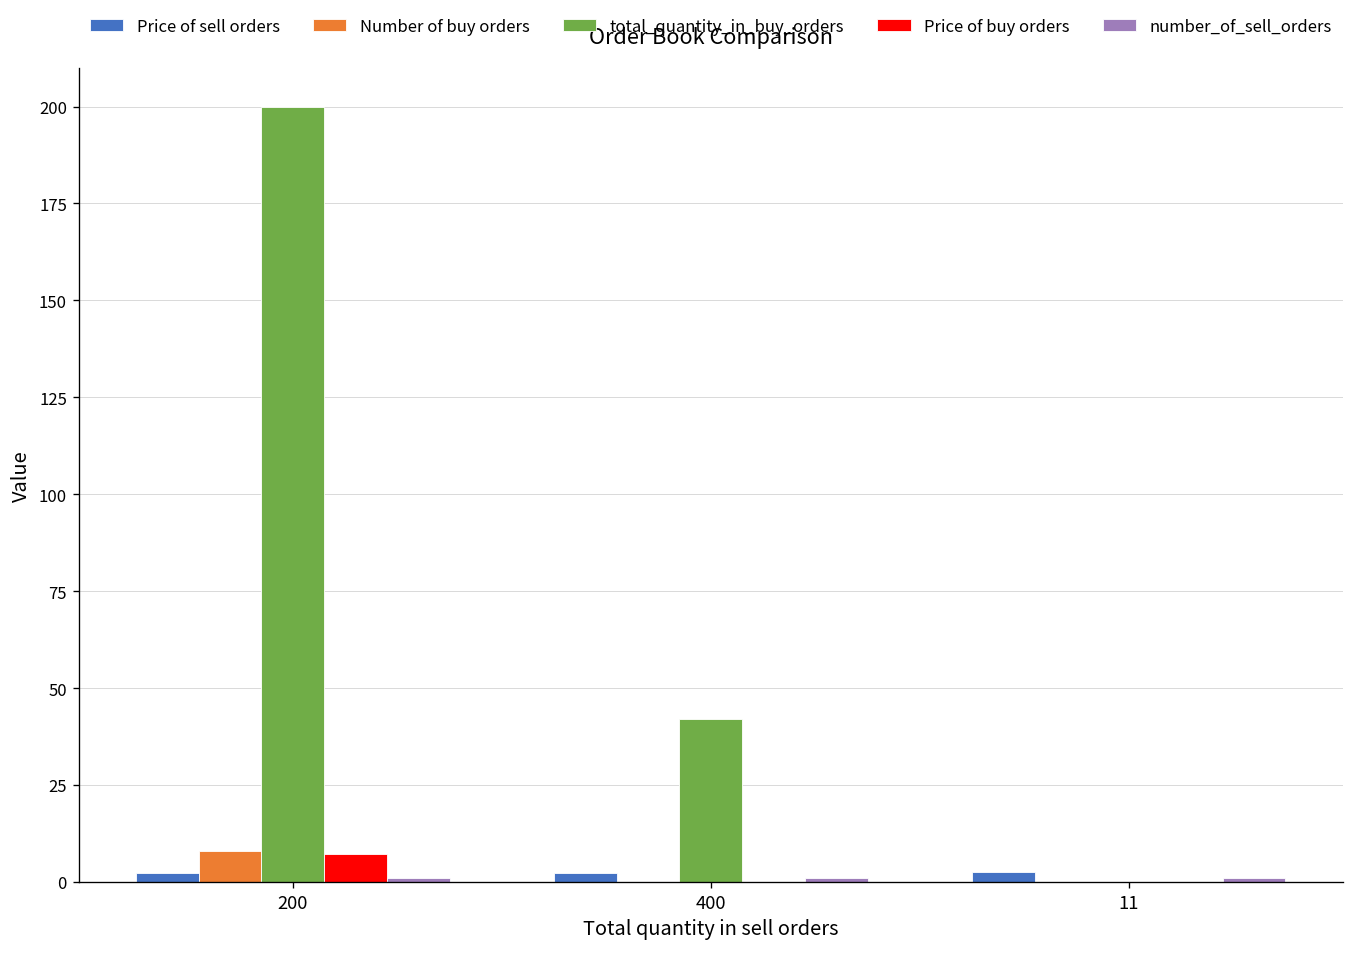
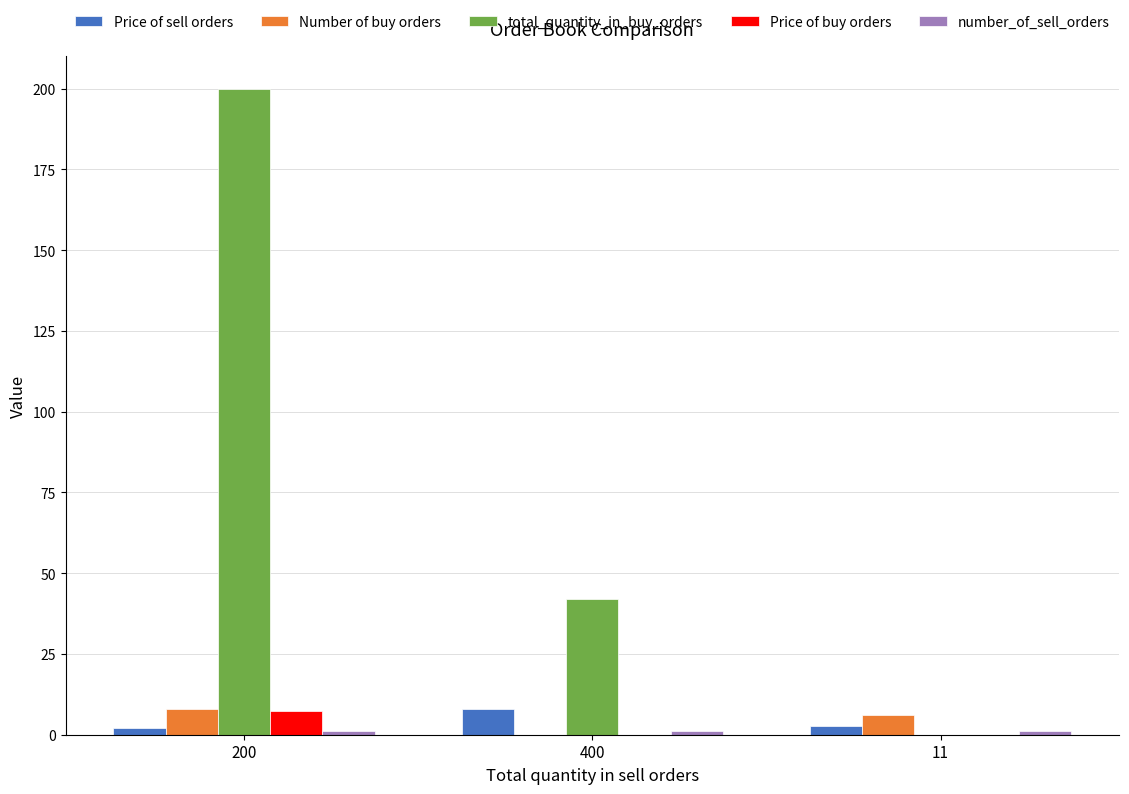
Price of sell orders, 400: 2 -> 8
Number of buy orders, 11: 0 -> 6
